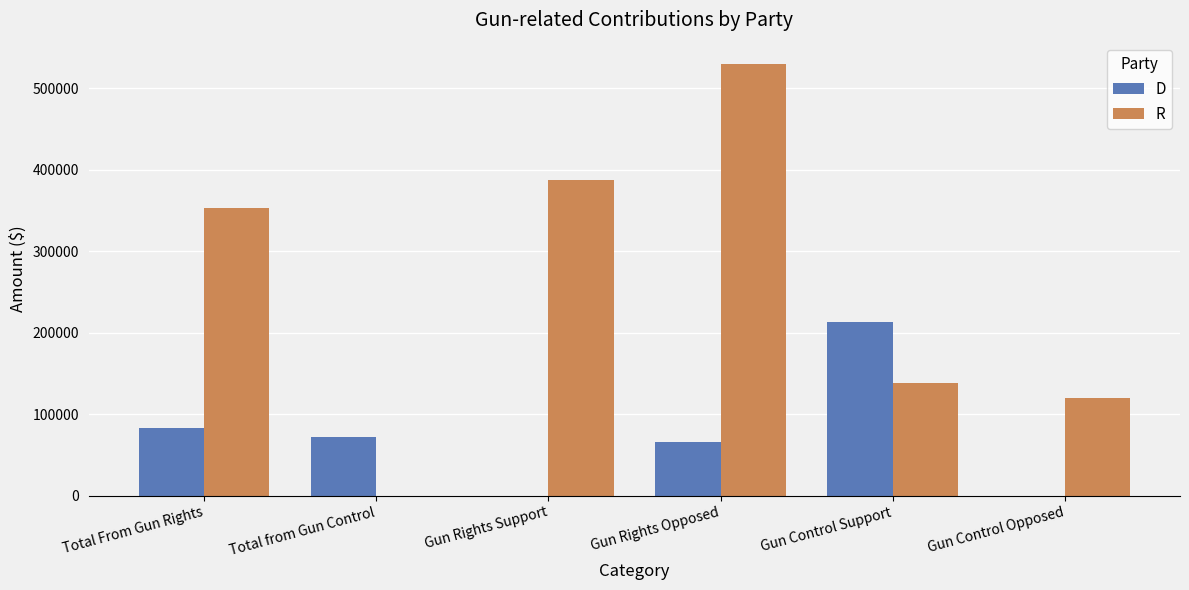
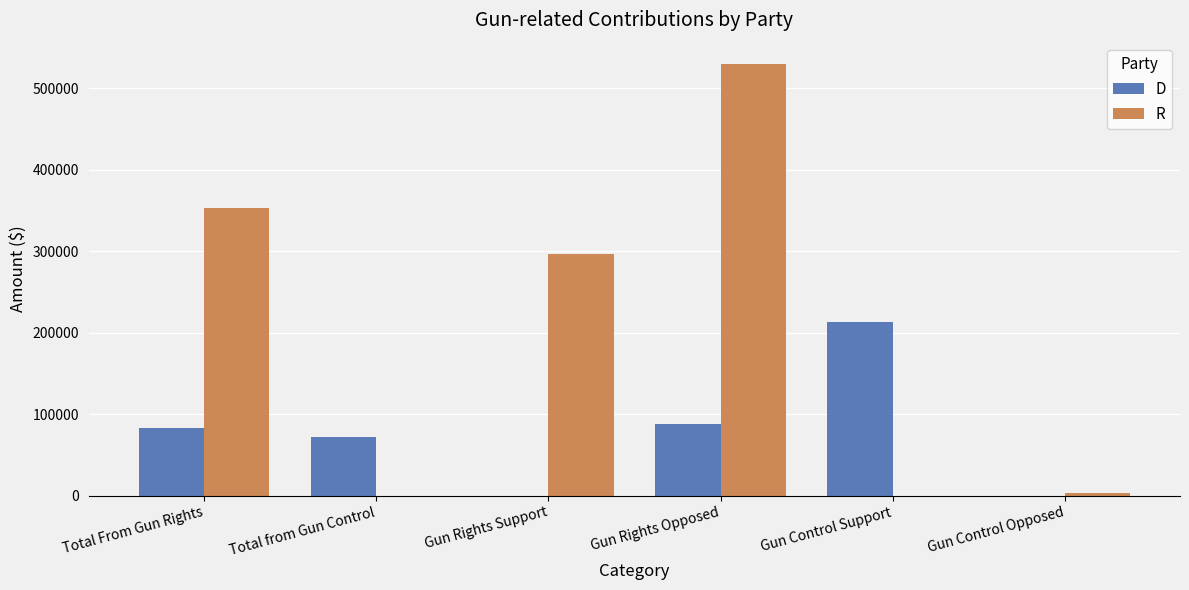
R, Gun Rights Support: 390000 -> 300000
D, Gun Rights Opposed: 70000 -> 90000
R, Gun Control Support: 140000 -> 0
R, Gun Control Opposed: 120000 -> 0
